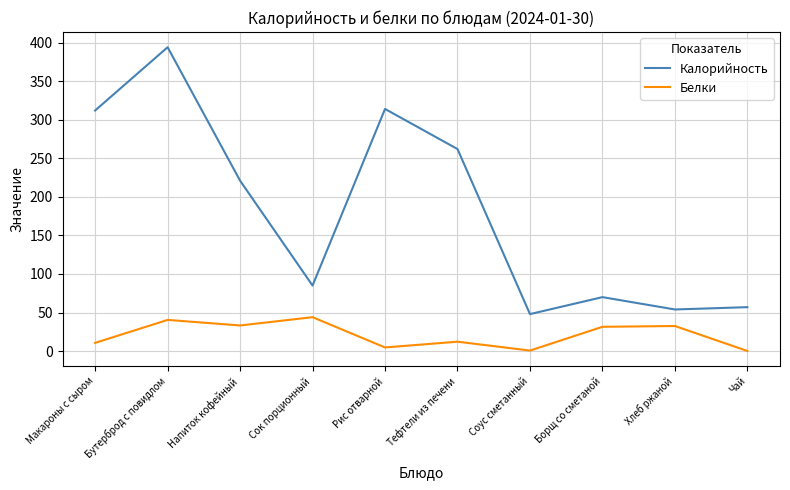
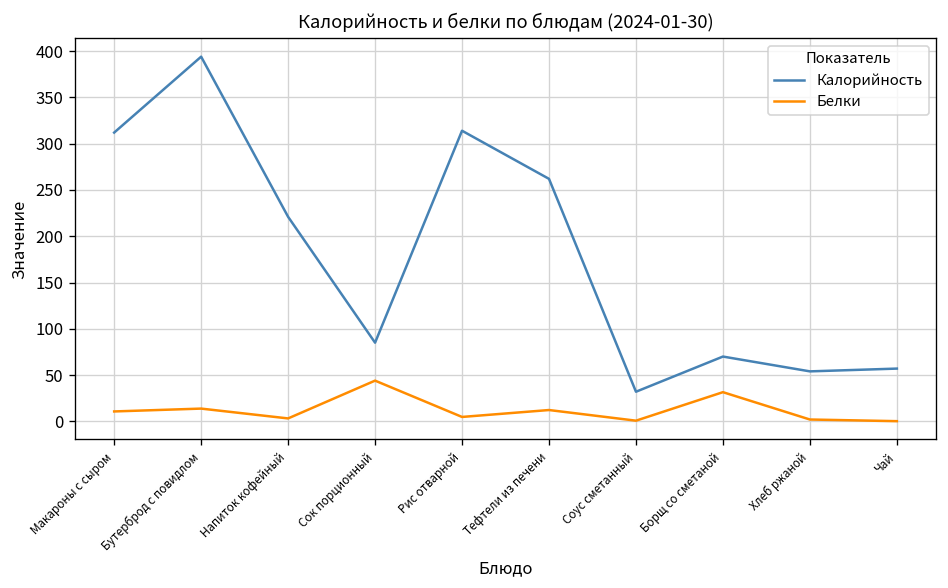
Белки, Бутерброд с повидлом: 40 -> 10
Белки, Напиток кофейный: 30 -> 0
Калорийность, Соус сметанный: 50 -> 30
Белки, Хлеб ржаной: 30 -> 0
